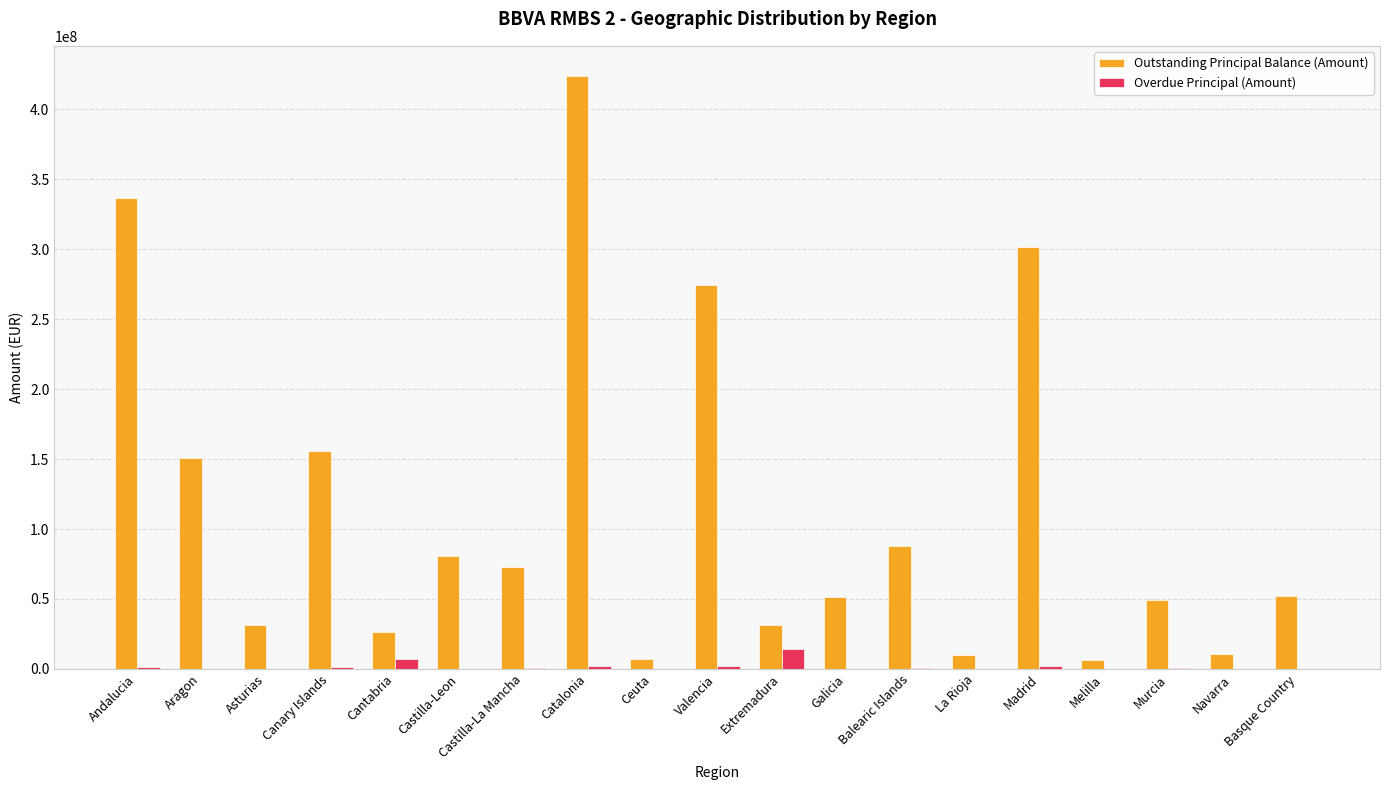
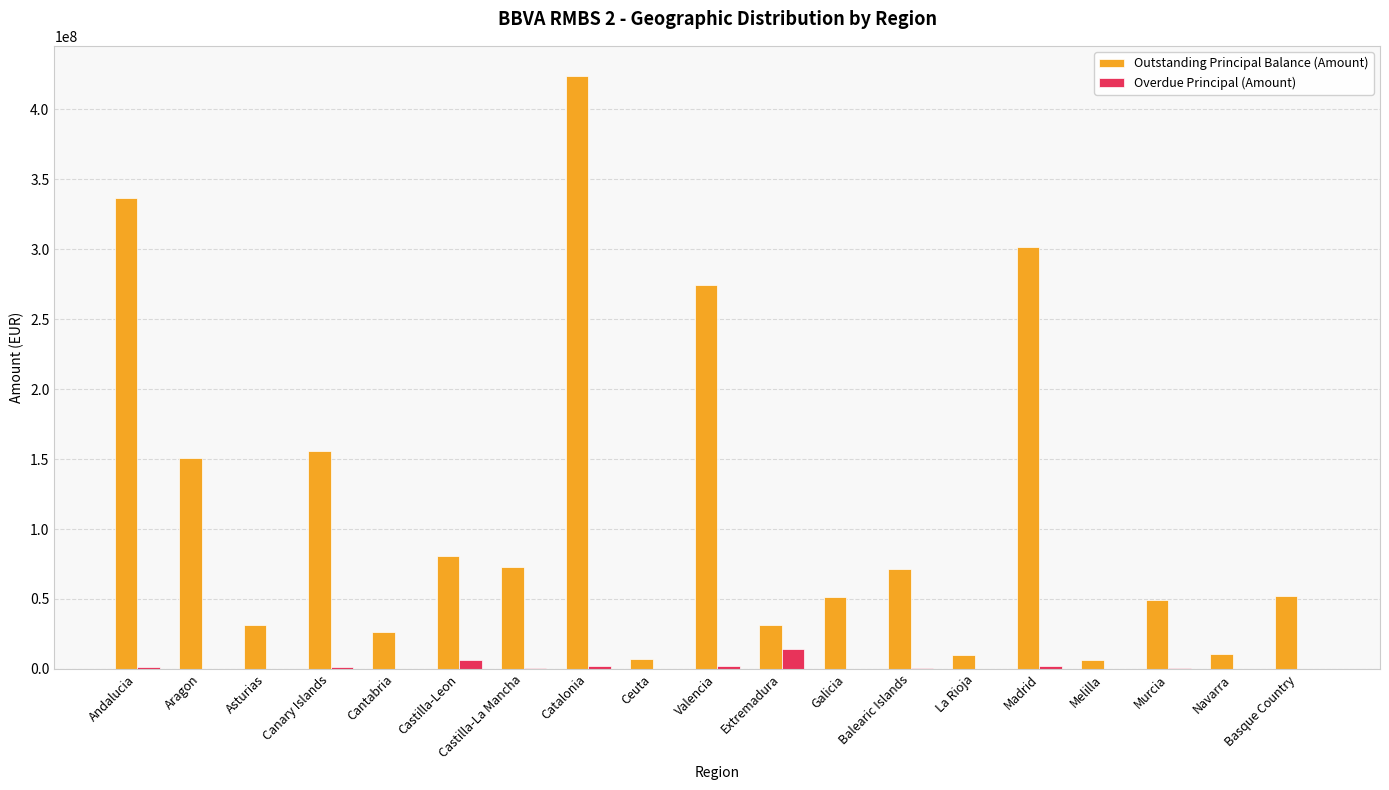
Overdue Principal (Amount), Cantabria: 7000000 -> 0
Overdue Principal (Amount), Castilla-Leon: 0 -> 6000000
Outstanding Principal Balance (Amount), Balearic Islands: 88000000 -> 71000000
